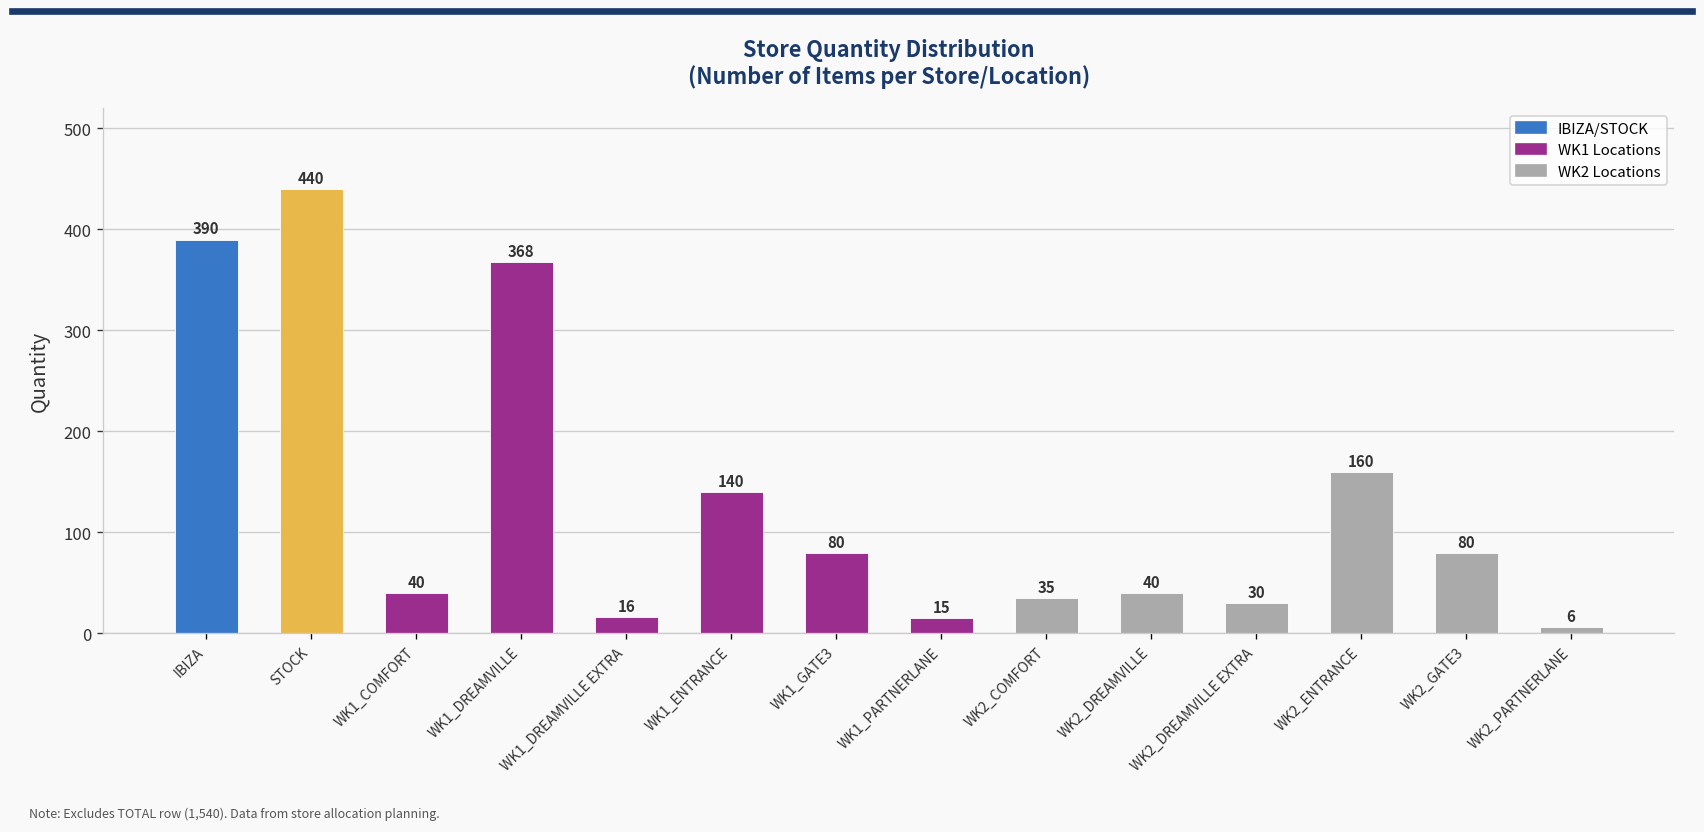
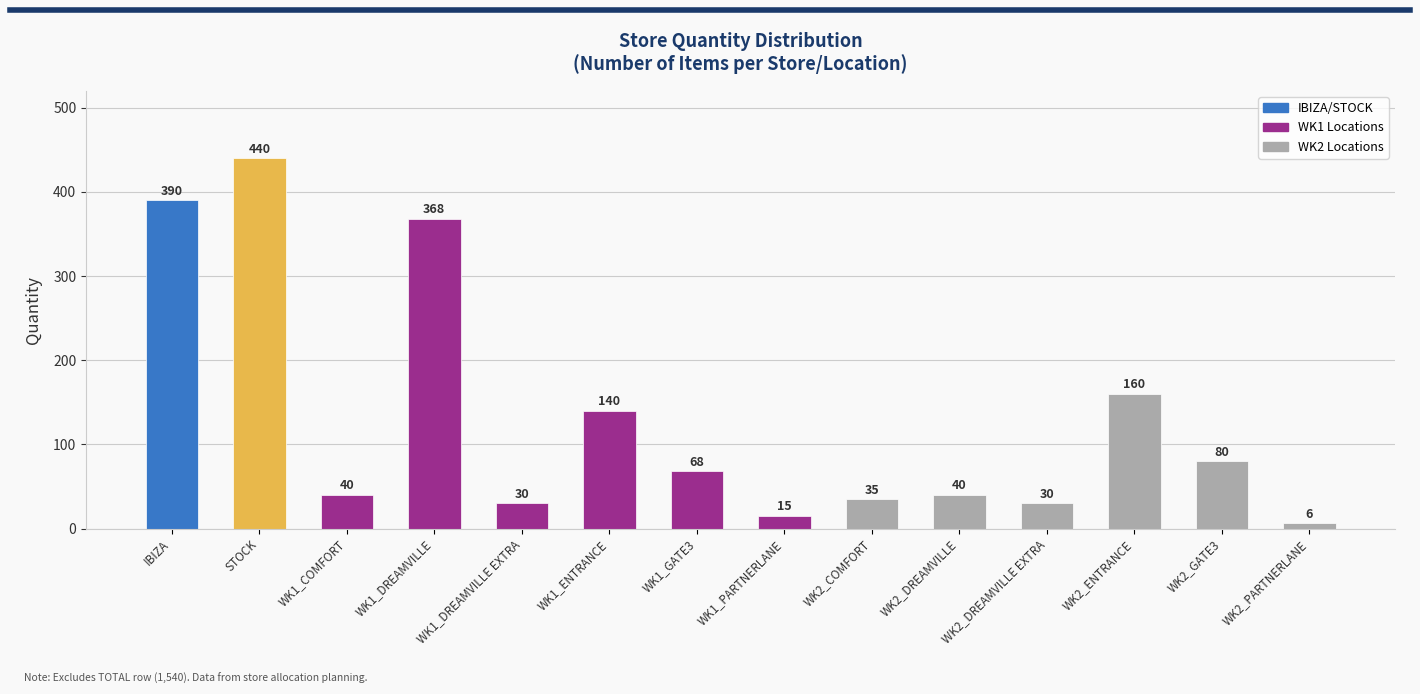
WK1_DREAMVILLE EXTRA: 16 -> 30
WK1_GATE3: 80 -> 68
